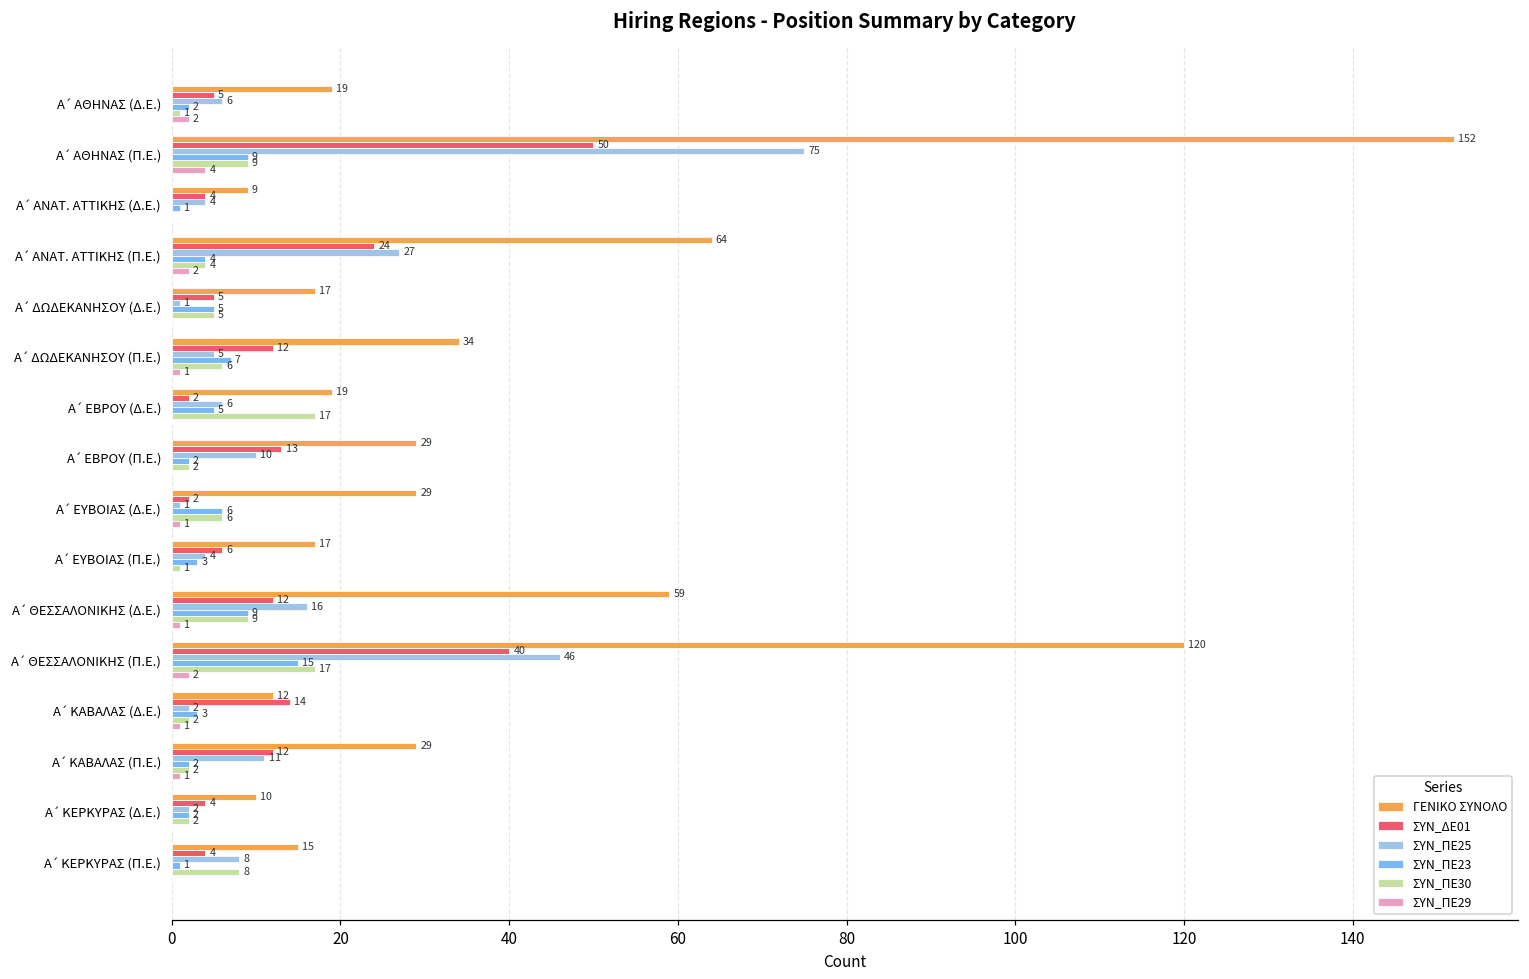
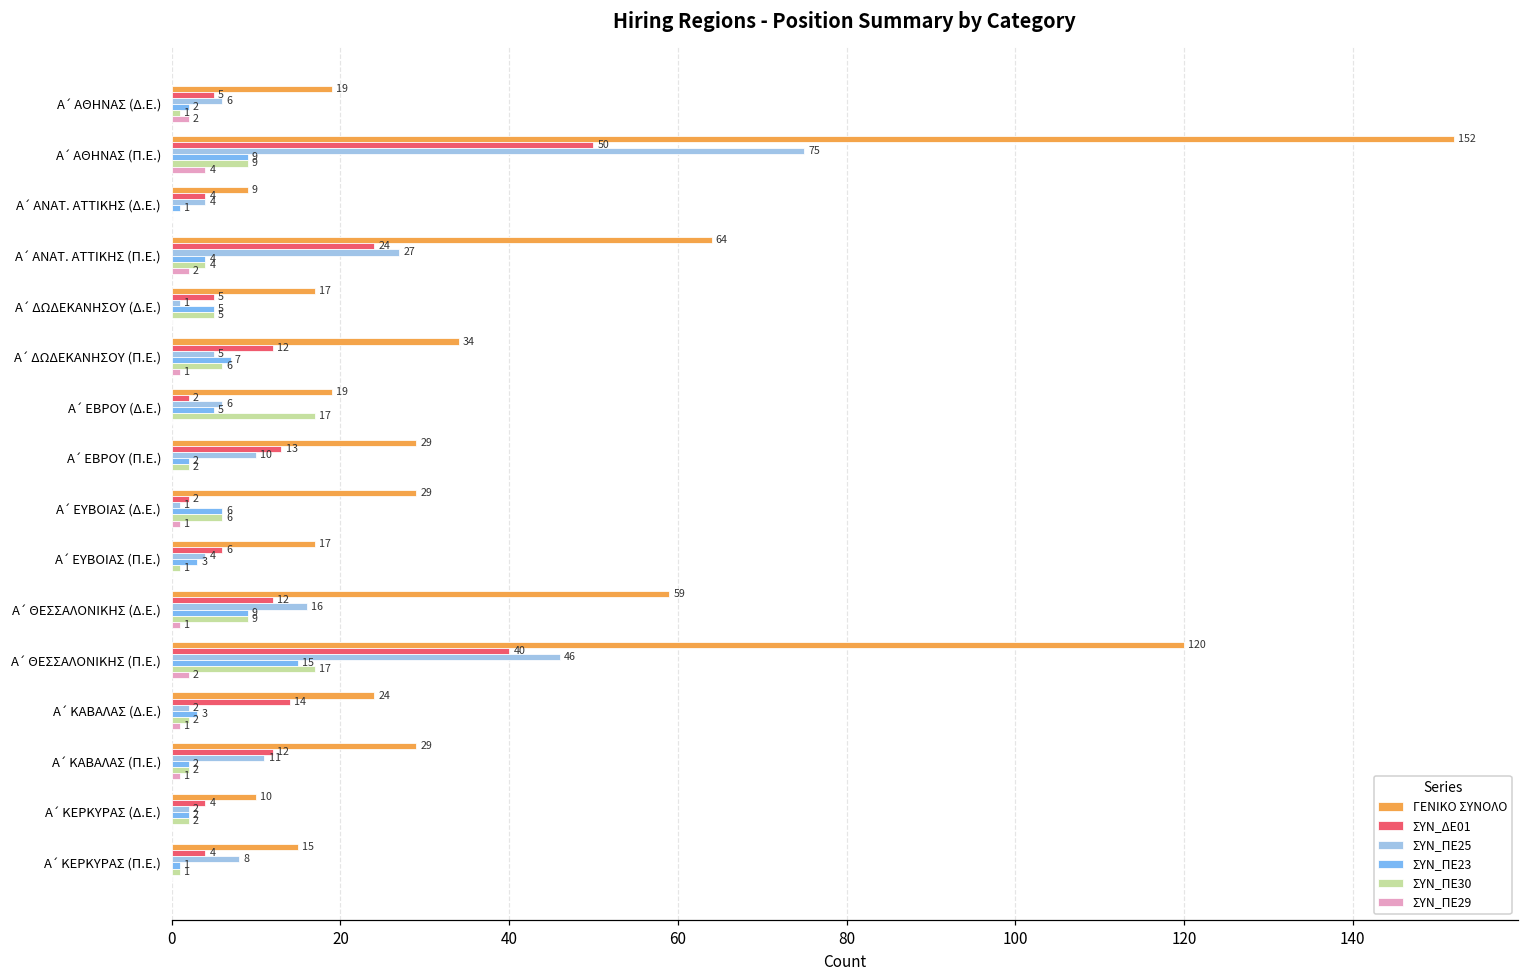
ΓΕΝΙΚΟ ΣΥΝΟΛΟ, Α΄ ΚΑΒΑΛΑΣ (Δ.Ε.): 12 -> 24
ΣΥΝ_ΠΕ30, Α΄ ΚΕΡΚΥΡΑΣ (Π.Ε.): 8 -> 1
